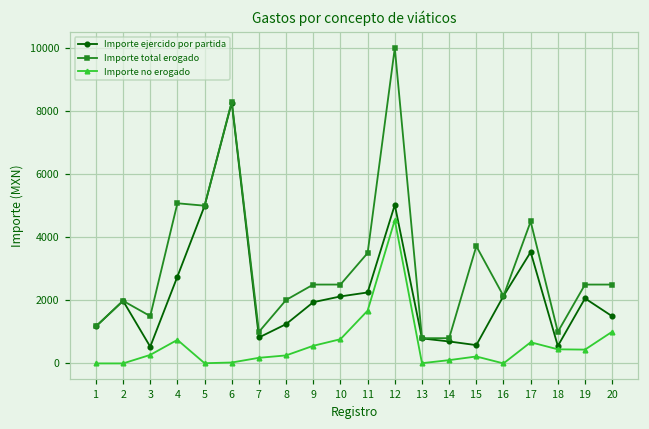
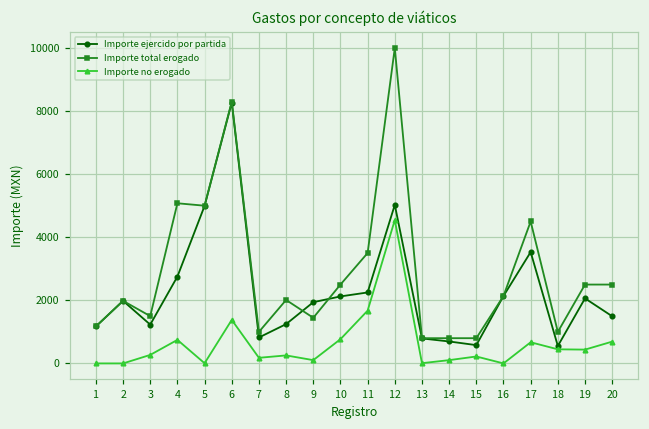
Importe ejercido por partida, 3: 500 -> 1200
Importe no erogado, 6: 0 -> 1400
Importe total erogado, 9: 2500 -> 1400
Importe no erogado, 9: 600 -> 100
Importe total erogado, 15: 3700 -> 800
Importe no erogado, 20: 1000 -> 700
